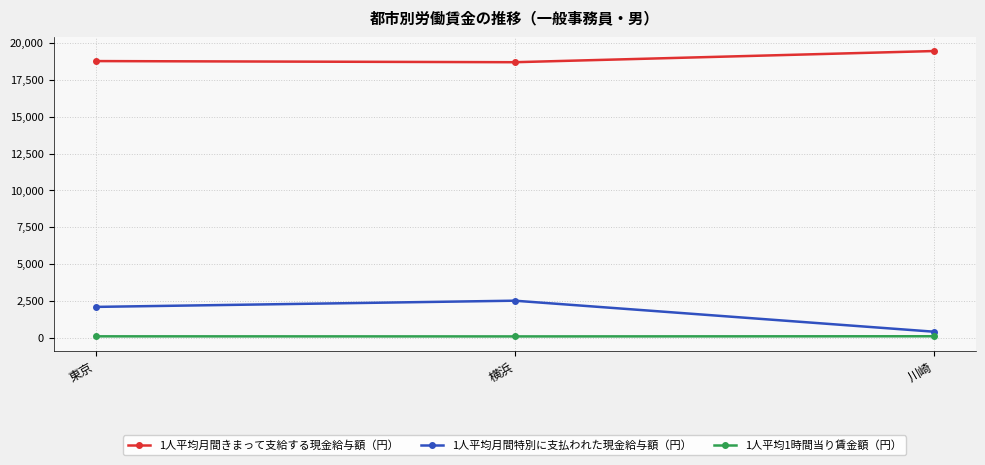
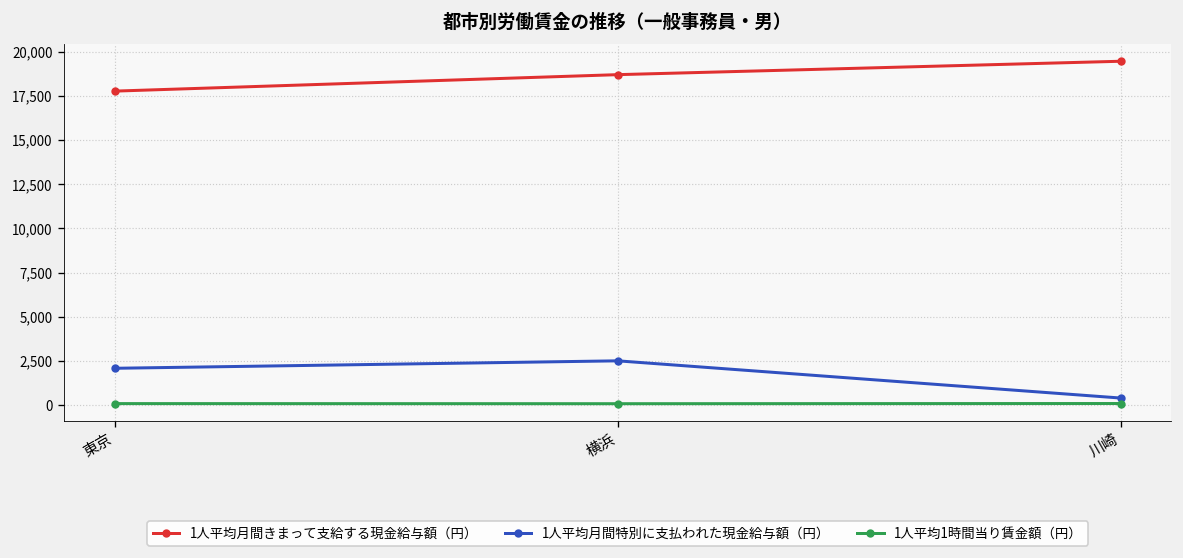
1人平均月間きまって支給する現金給与額（円）, 東京: 18,800 -> 17,800
